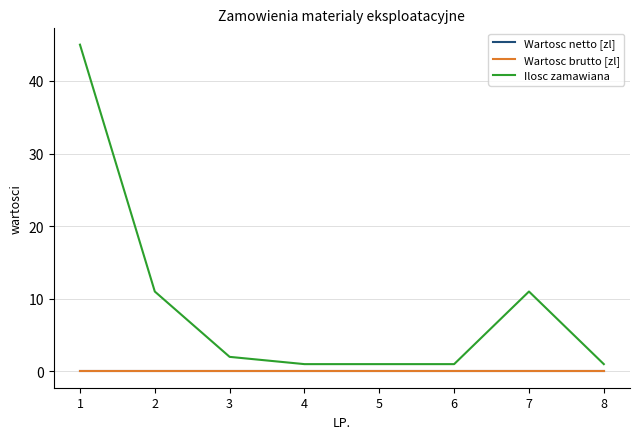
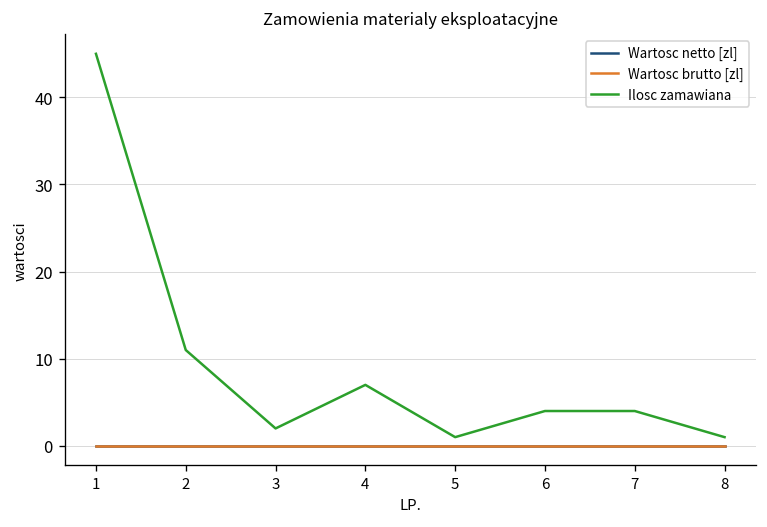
Ilosc zamawiana, 4: 1 -> 7
Ilosc zamawiana, 6: 1 -> 4
Ilosc zamawiana, 7: 11 -> 4
